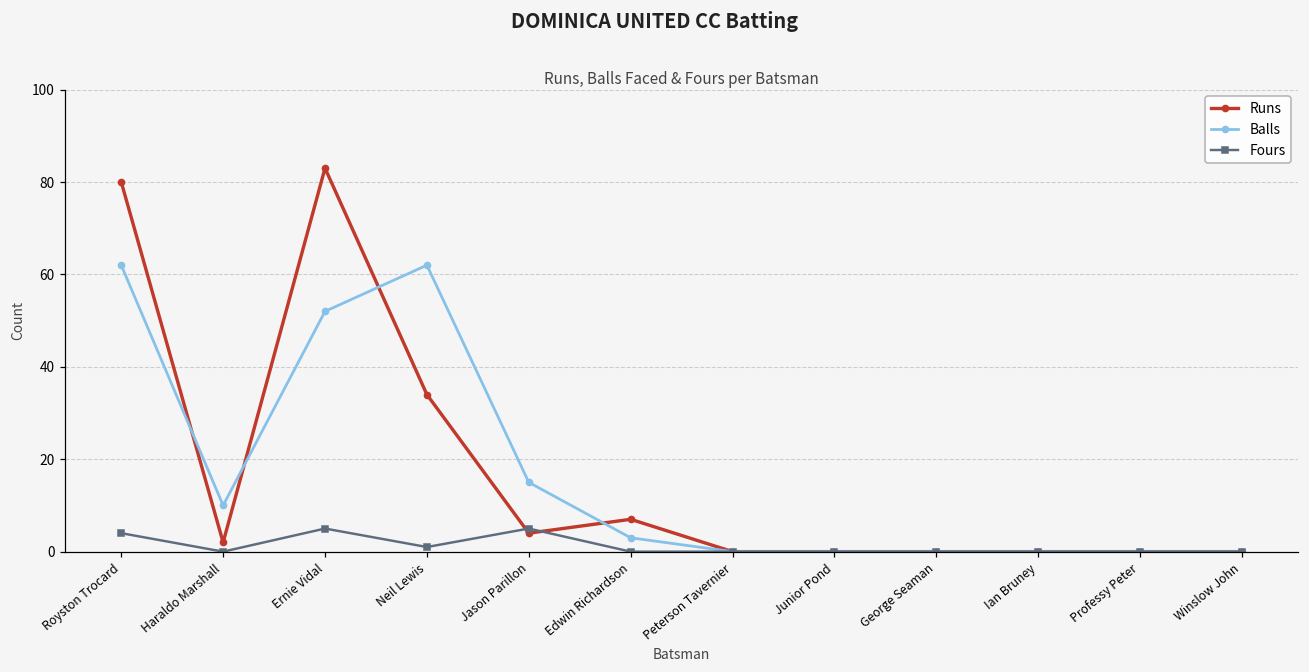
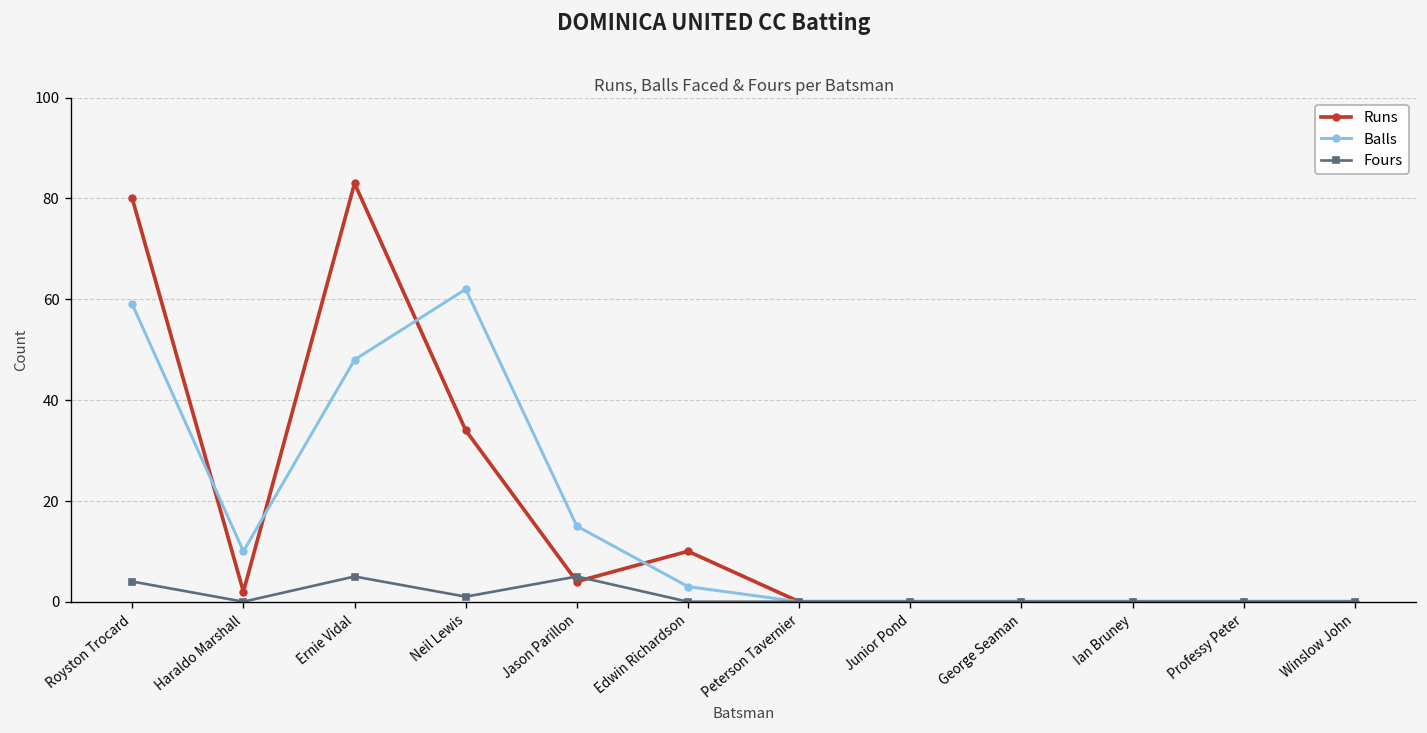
Balls, Royston Trocard: 62 -> 59
Balls, Ernie Vidal: 52 -> 48
Runs, Edwin Richardson: 7 -> 10
